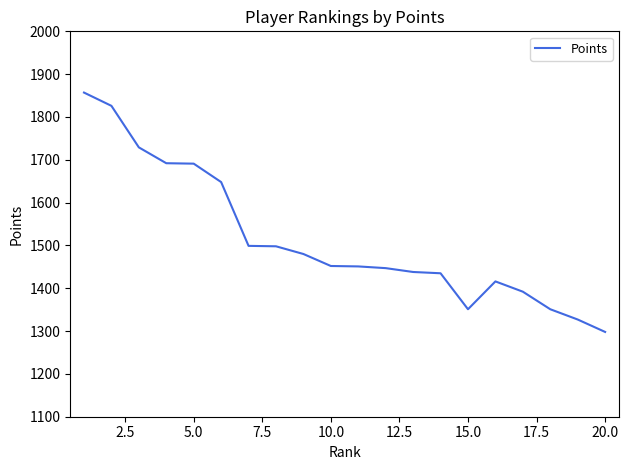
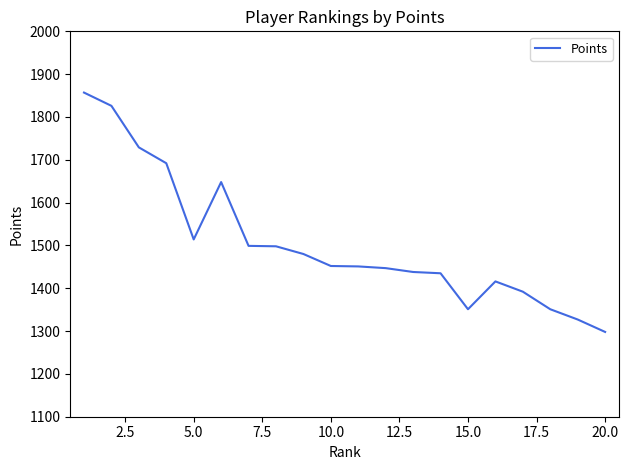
5.0: 1690 -> 1510
